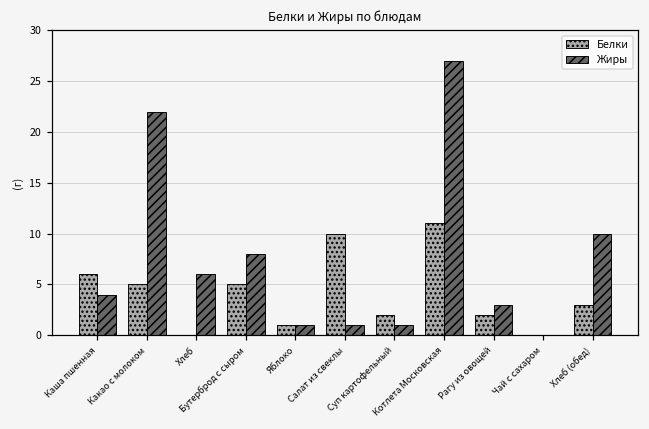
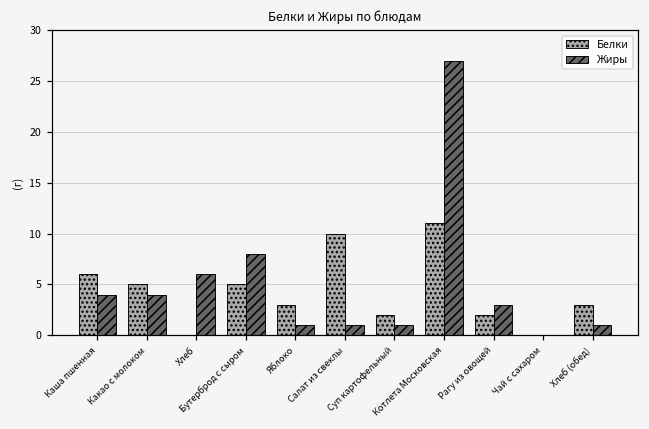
Жиры, Какао с молоком: 22 -> 4
Белки, Яблоко: 1 -> 3
Жиры, Хлеб (обед): 10 -> 1
